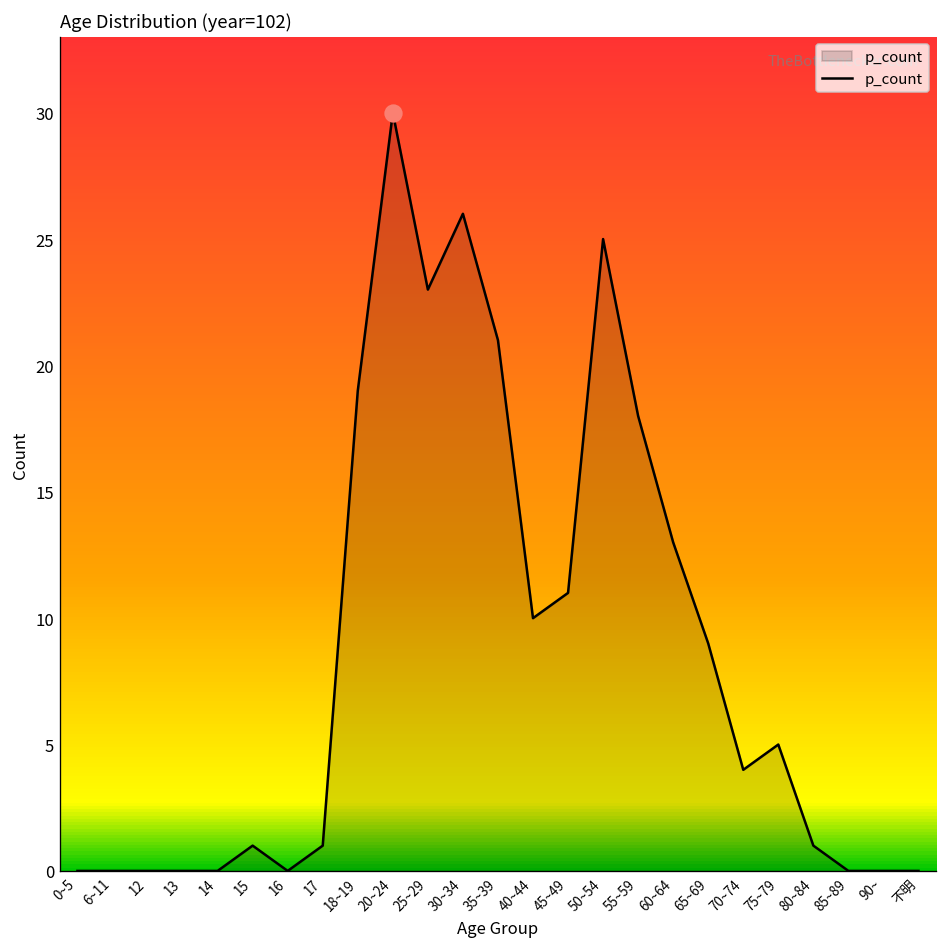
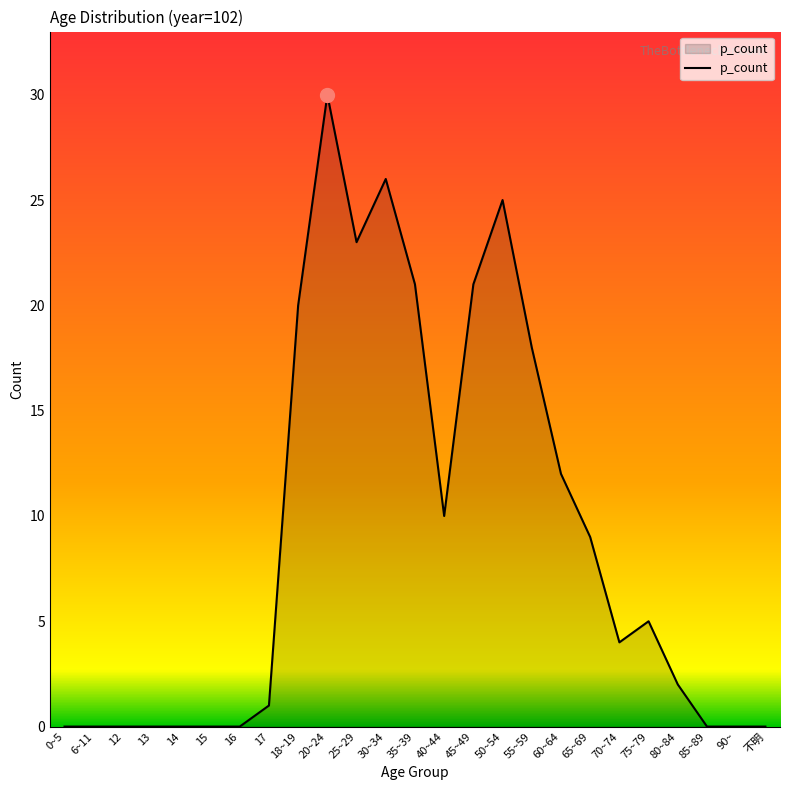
p_count, 15: 1 -> 0
p_count, 18~19: 19 -> 20
p_count, 45~49: 11 -> 21
p_count, 60~64: 13 -> 12
p_count, 80~84: 1 -> 2
